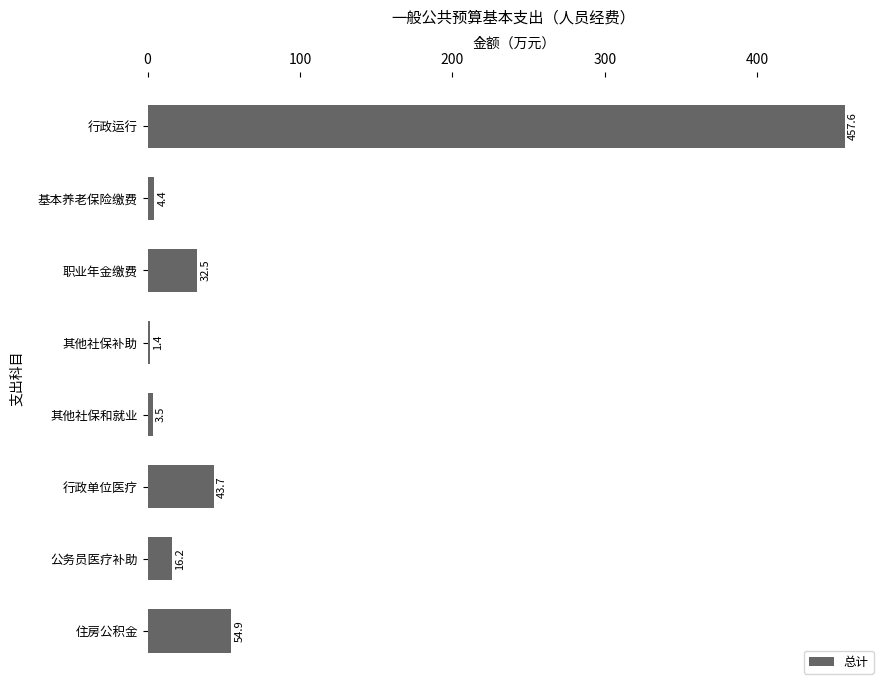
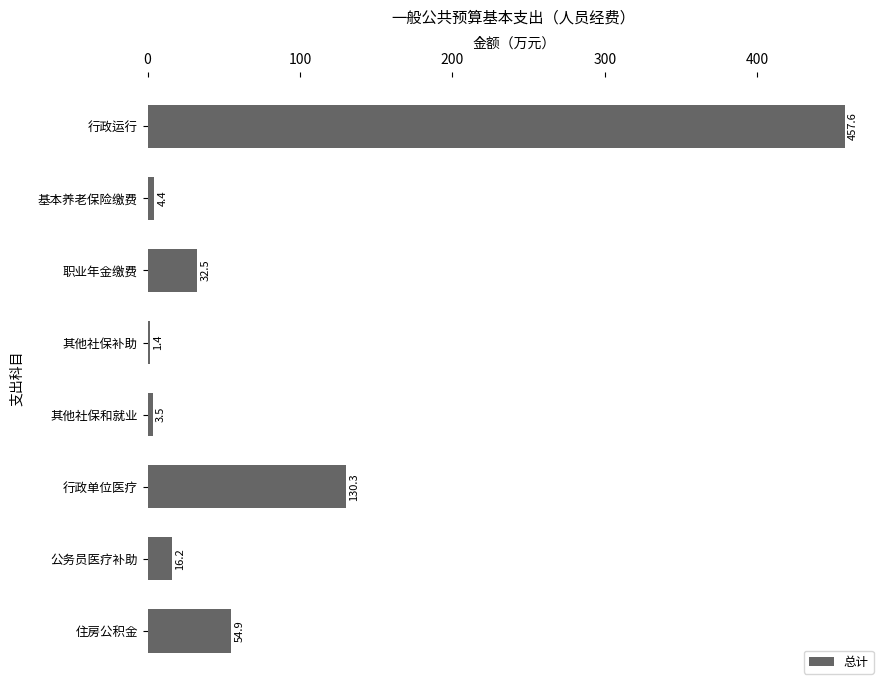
行政单位医疗: 43.7 -> 130.3
